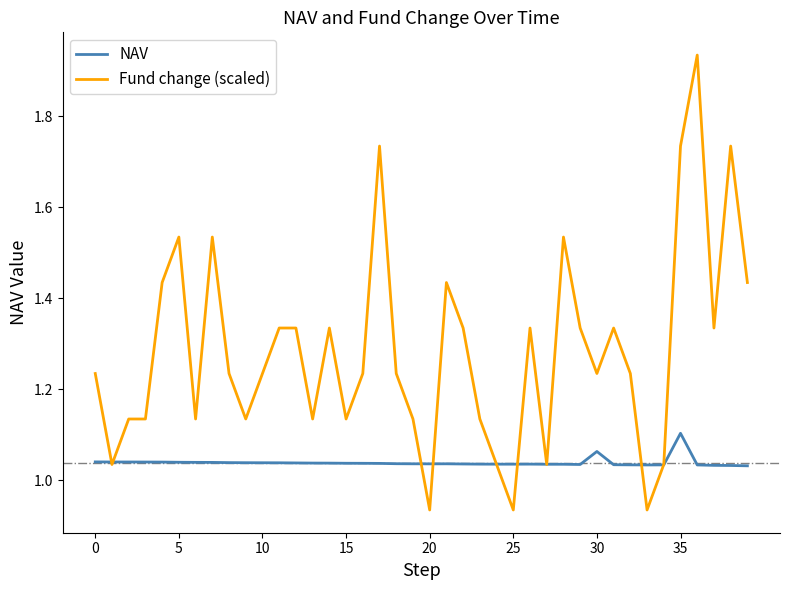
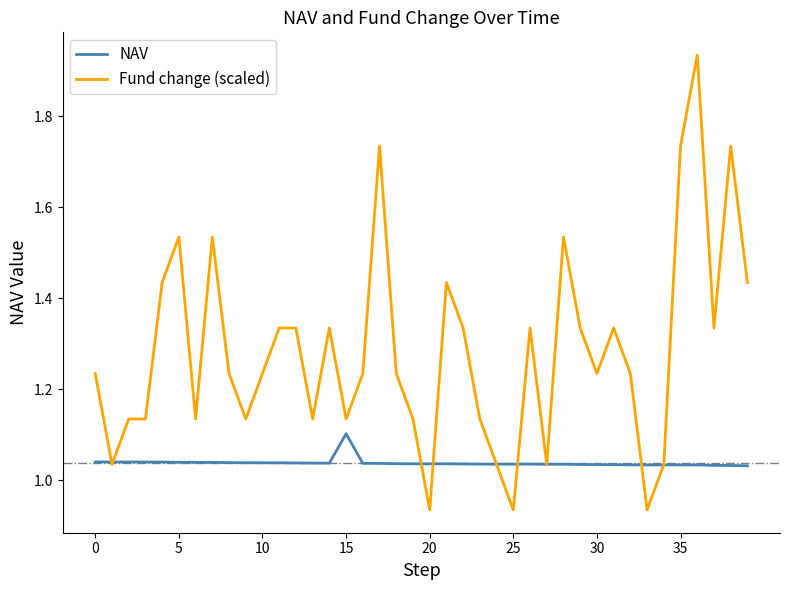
NAV, 15: 1.04 -> 1.10
NAV, 30: 1.06 -> 1.03
NAV, 35: 1.10 -> 1.03
